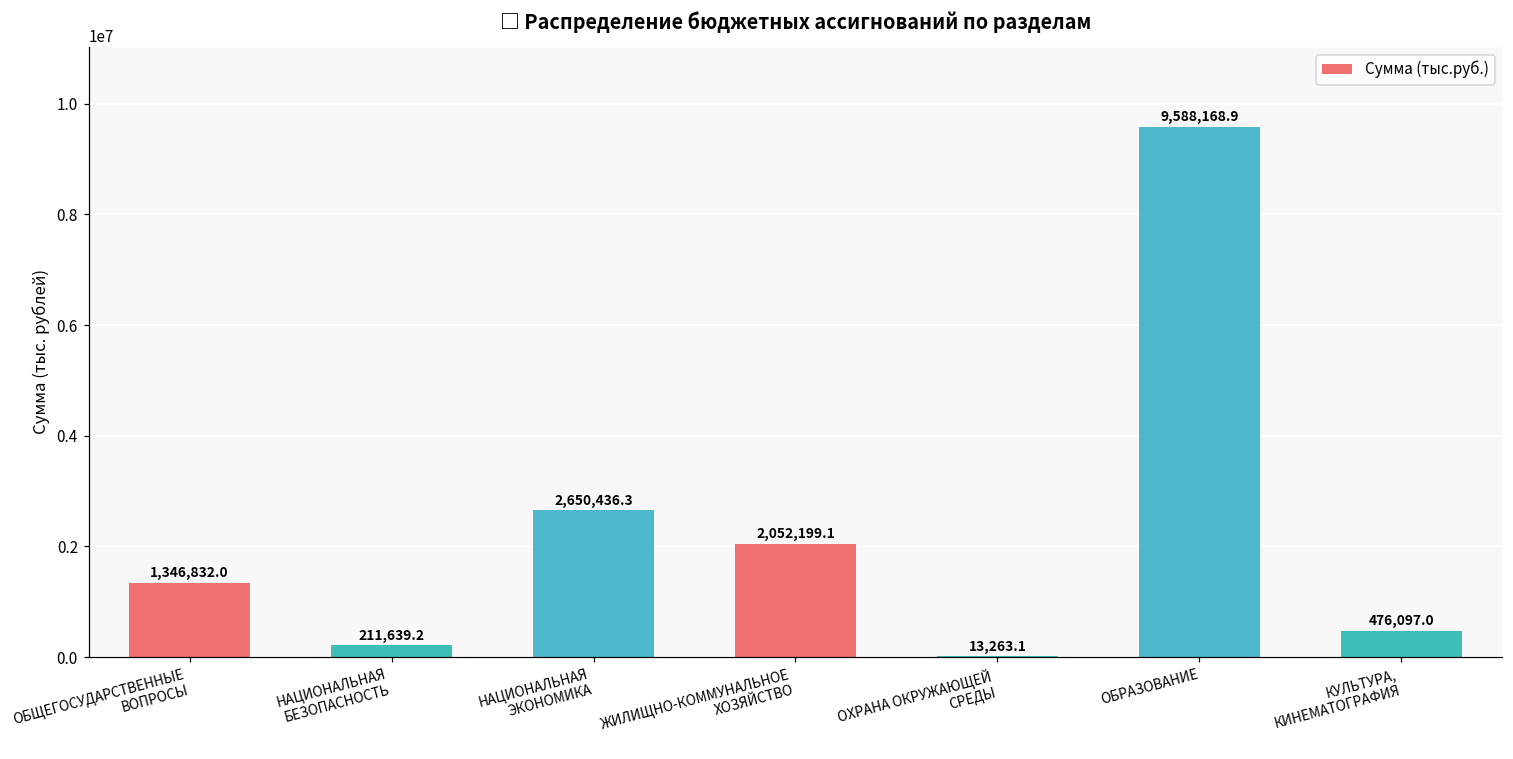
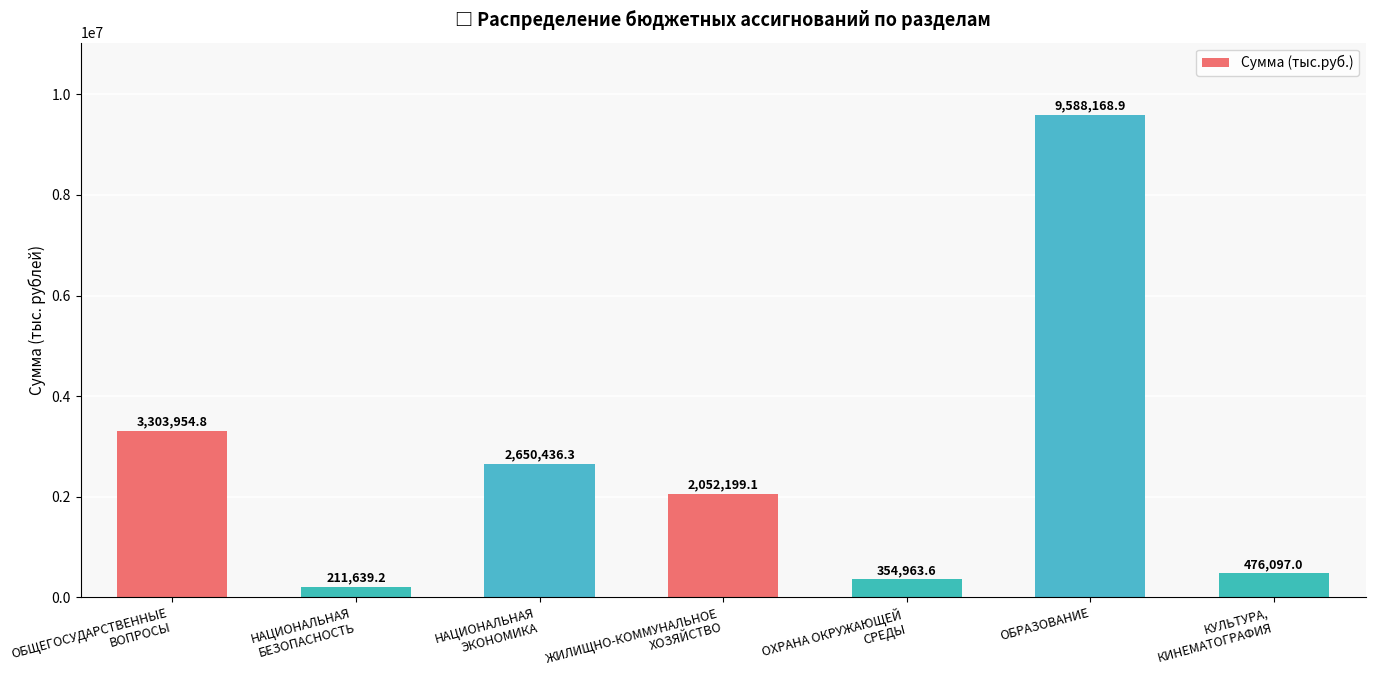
ОБЩЕГОСУДАРСТВЕННЫЕ ВОПРОСЫ: 1,346,832.0 -> 3,303,954.8
ОХРАНА ОКРУЖАЮЩЕЙ СРЕДЫ: 13,263.1 -> 354,963.6
